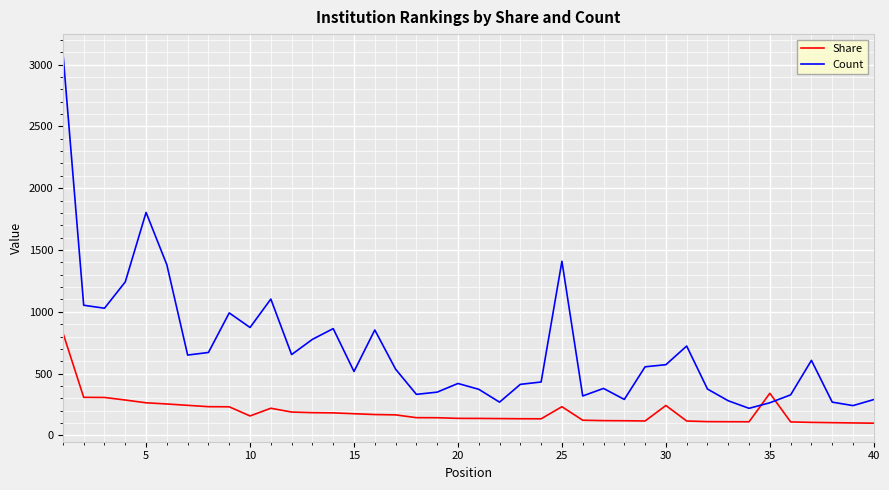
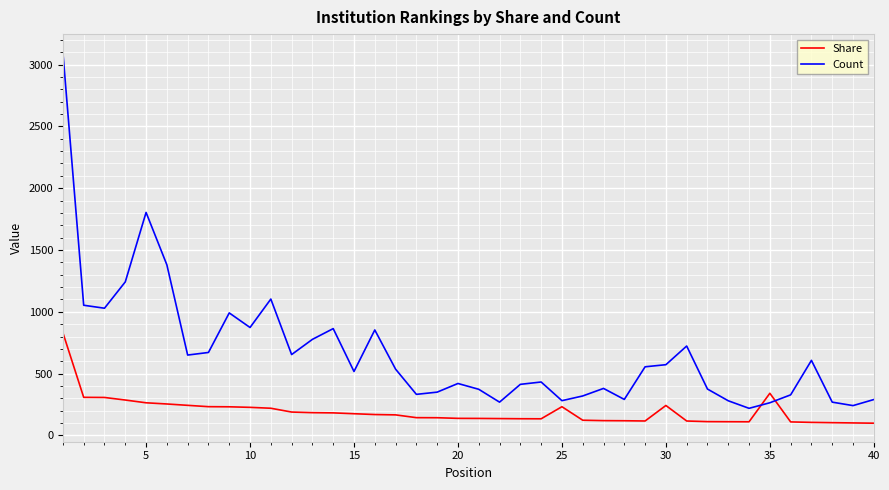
Share, 10: 160 -> 230
Count, 25: 1410 -> 280
